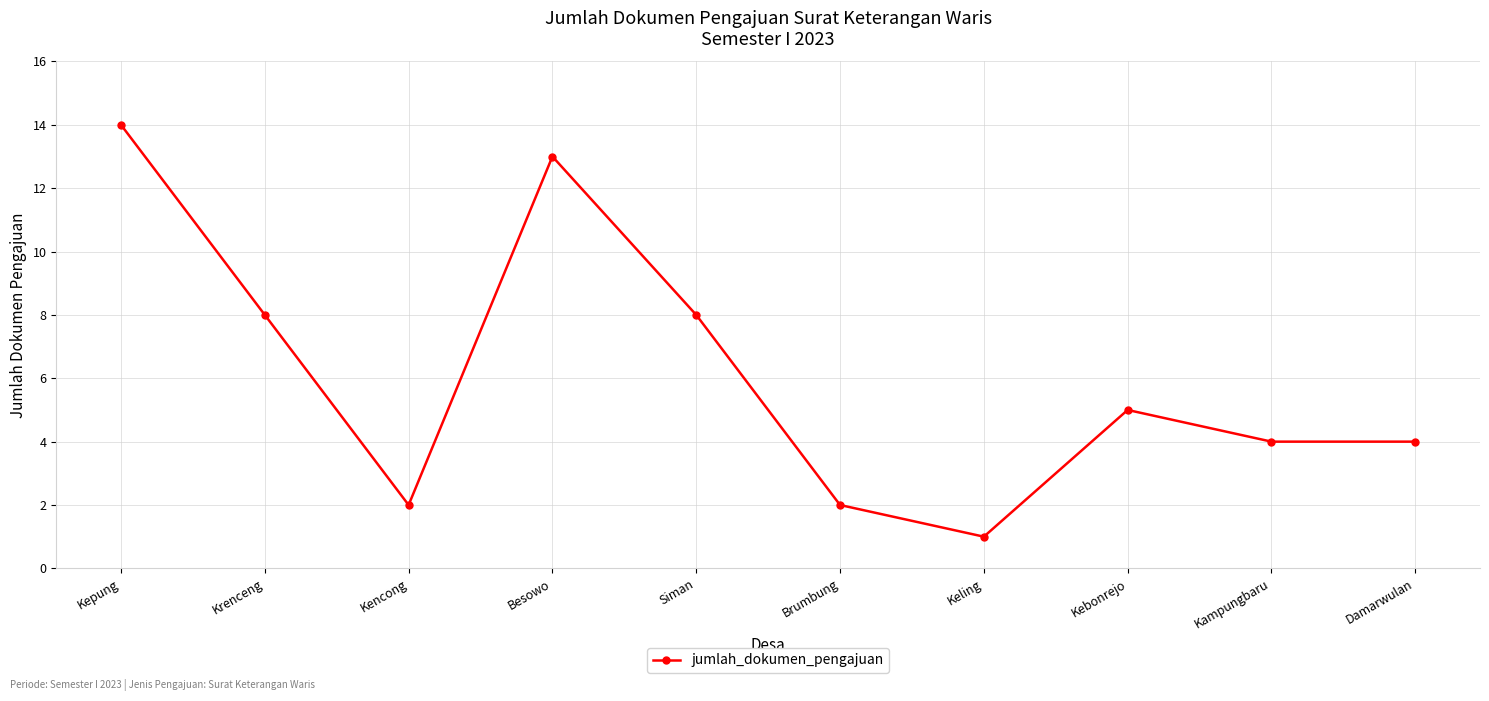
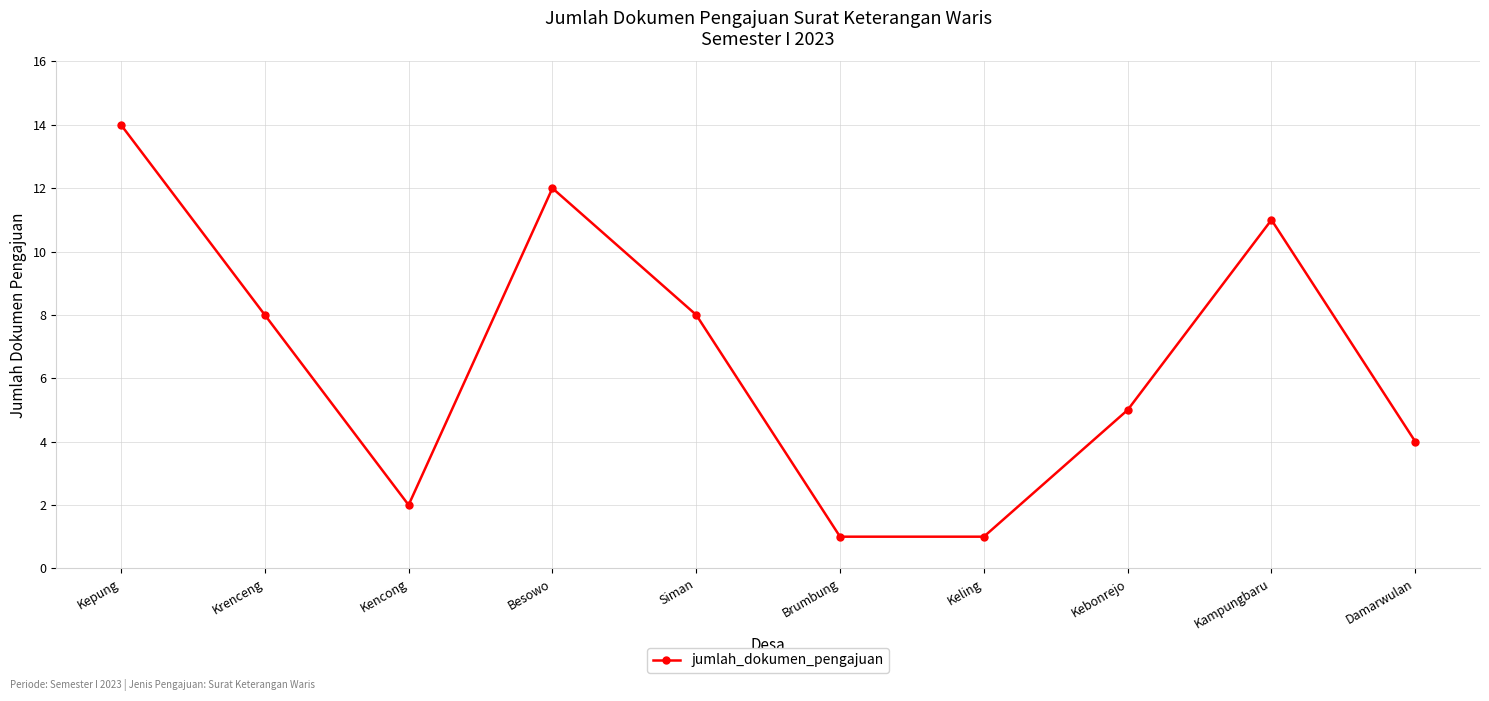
Besowo: 13 -> 12
Brumbung: 2 -> 1
Kampungbaru: 4 -> 11
